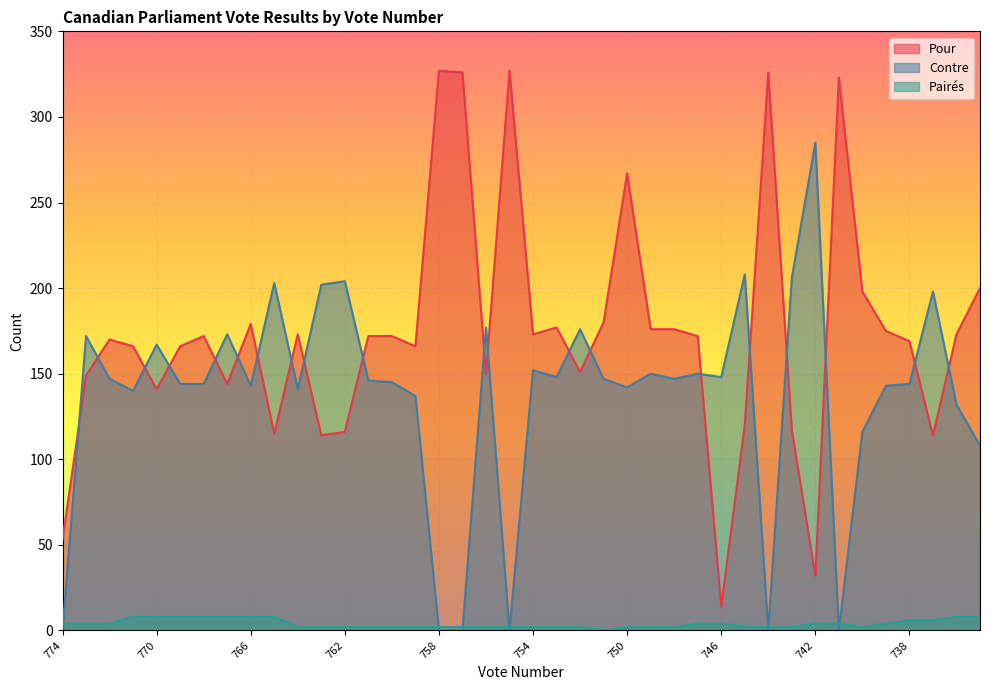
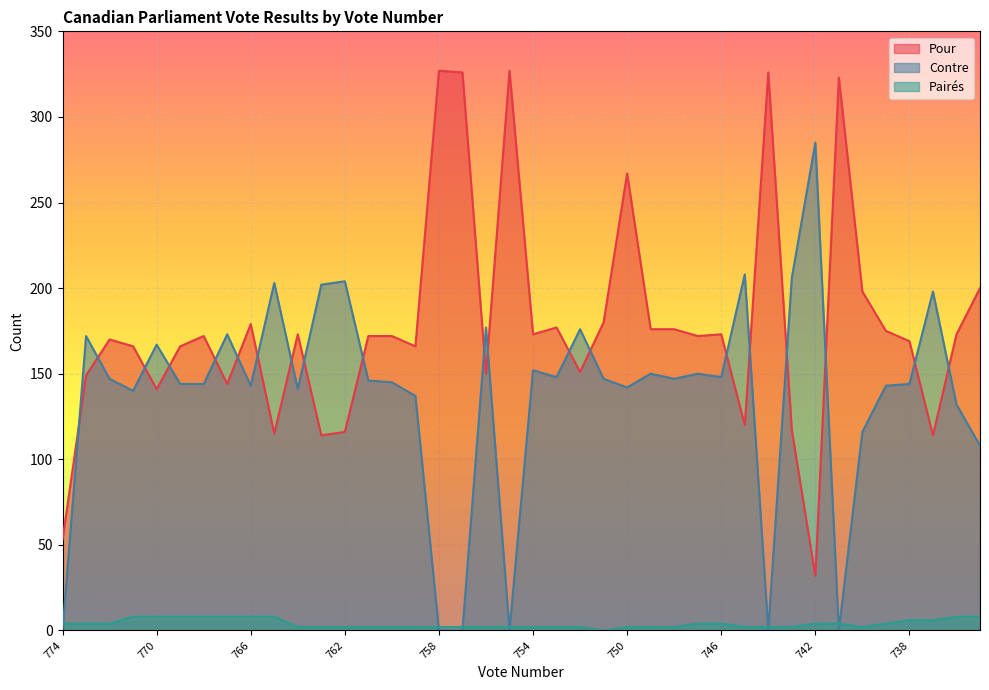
Pour, 746: 14 -> 173
